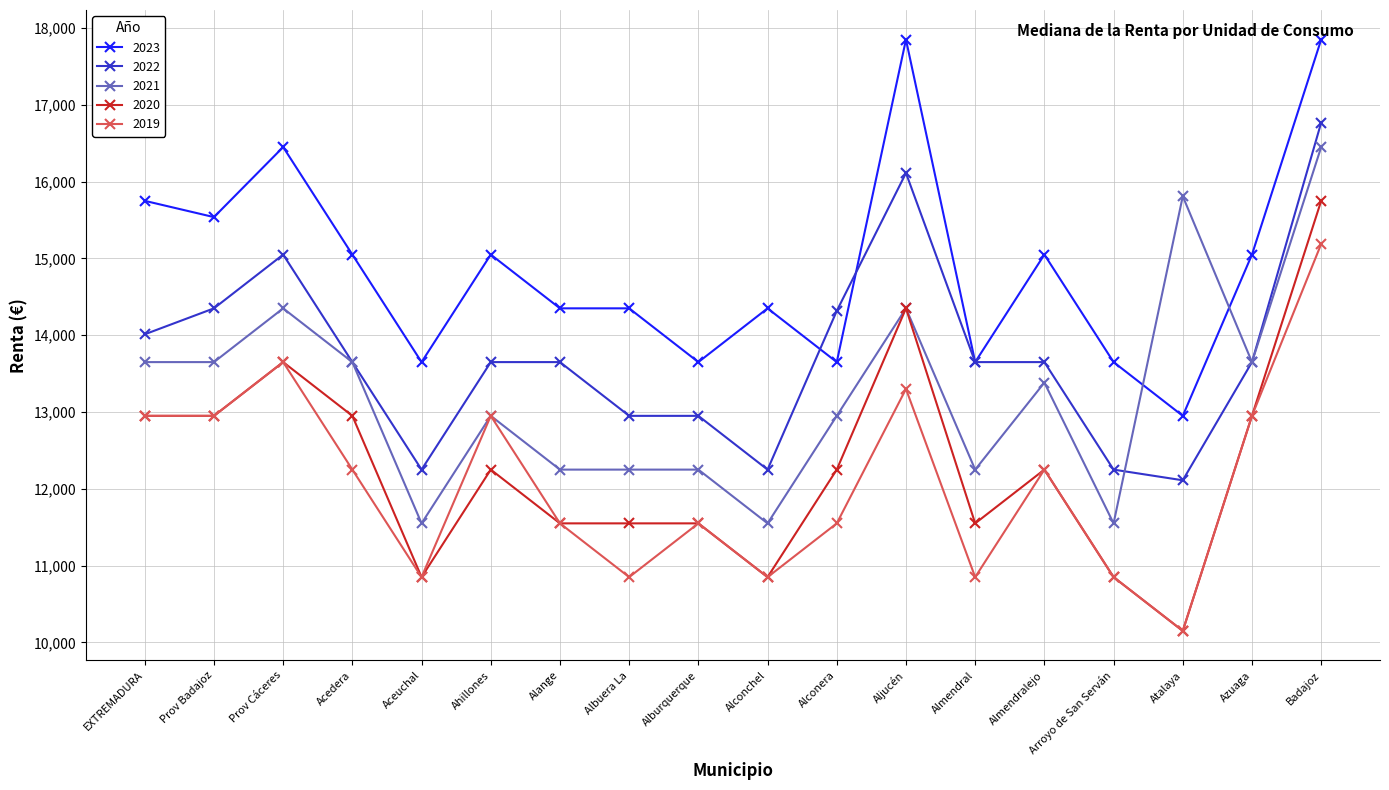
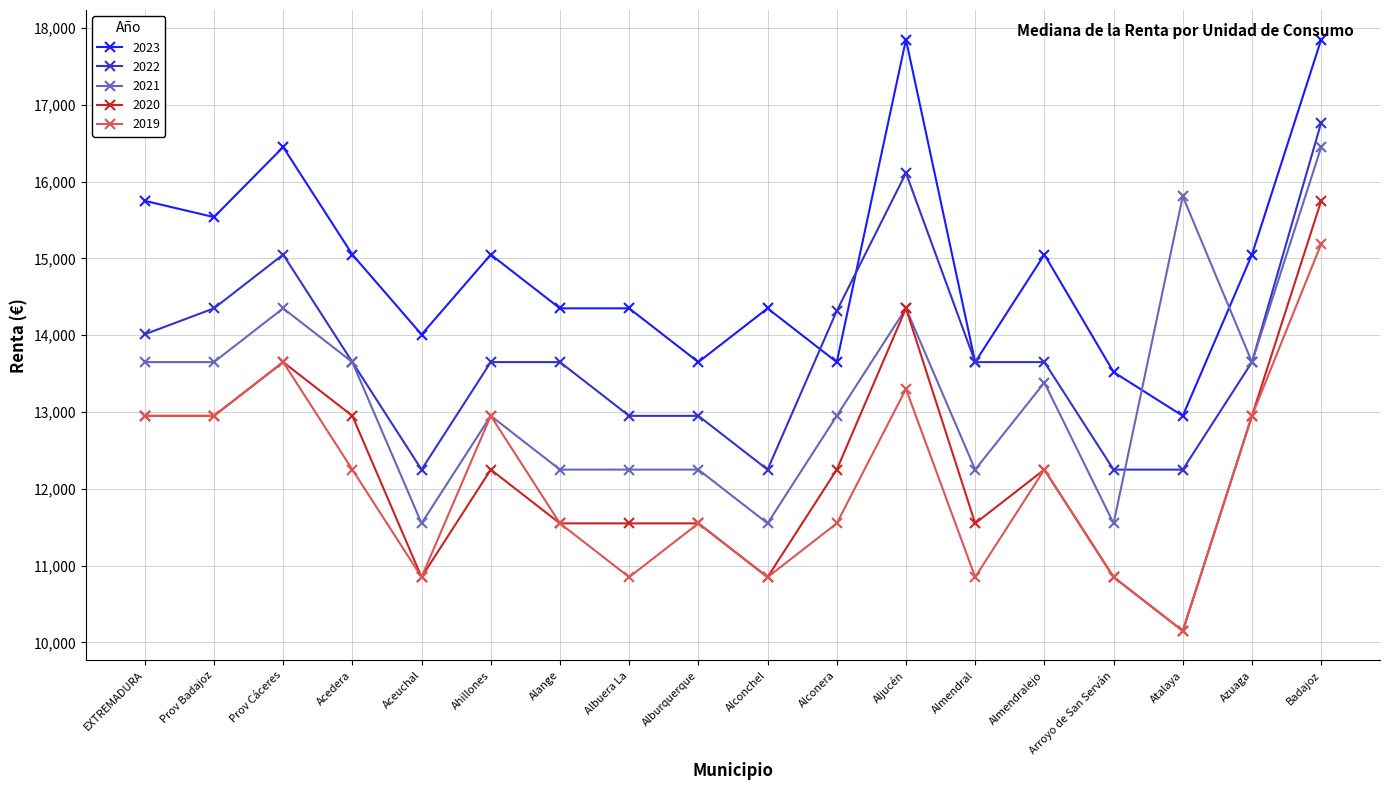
2023, Aceuchal: 13,700 -> 14,000
2023, Arroyo de San Serván: 13,700 -> 13,500
2022, Atalaya: 12,100 -> 12,300
